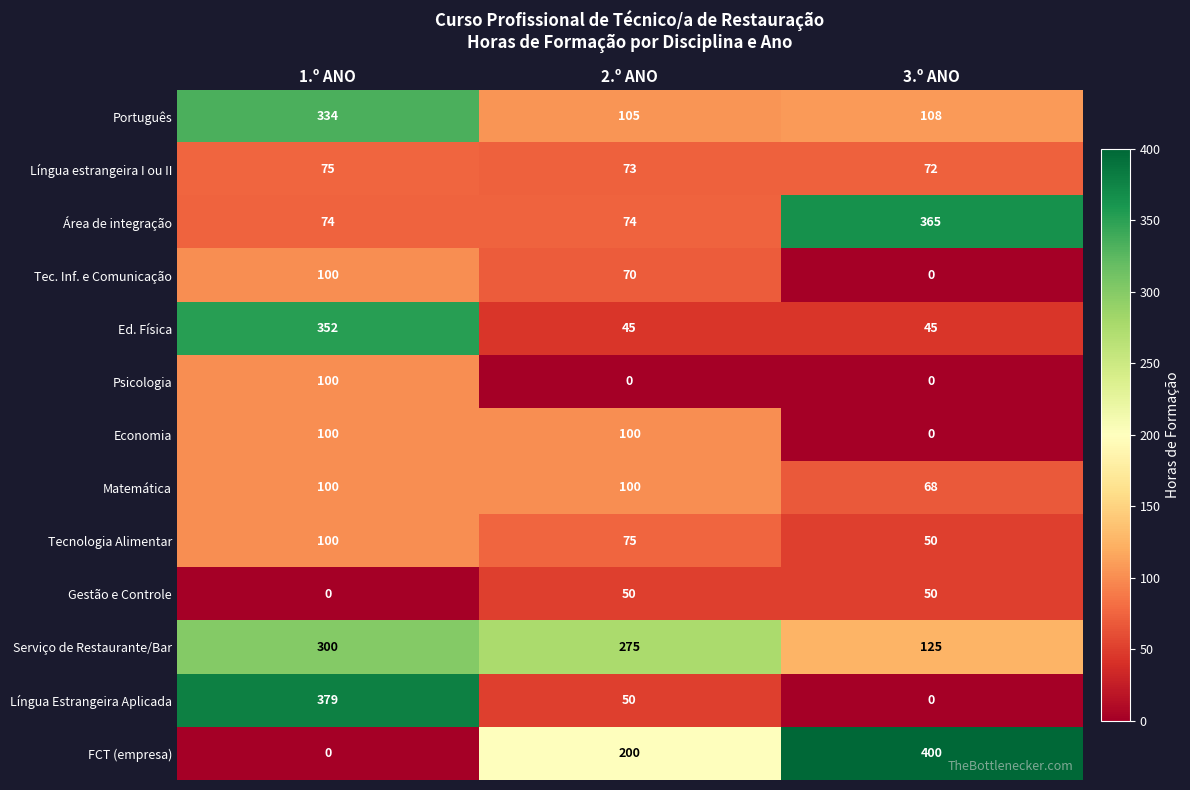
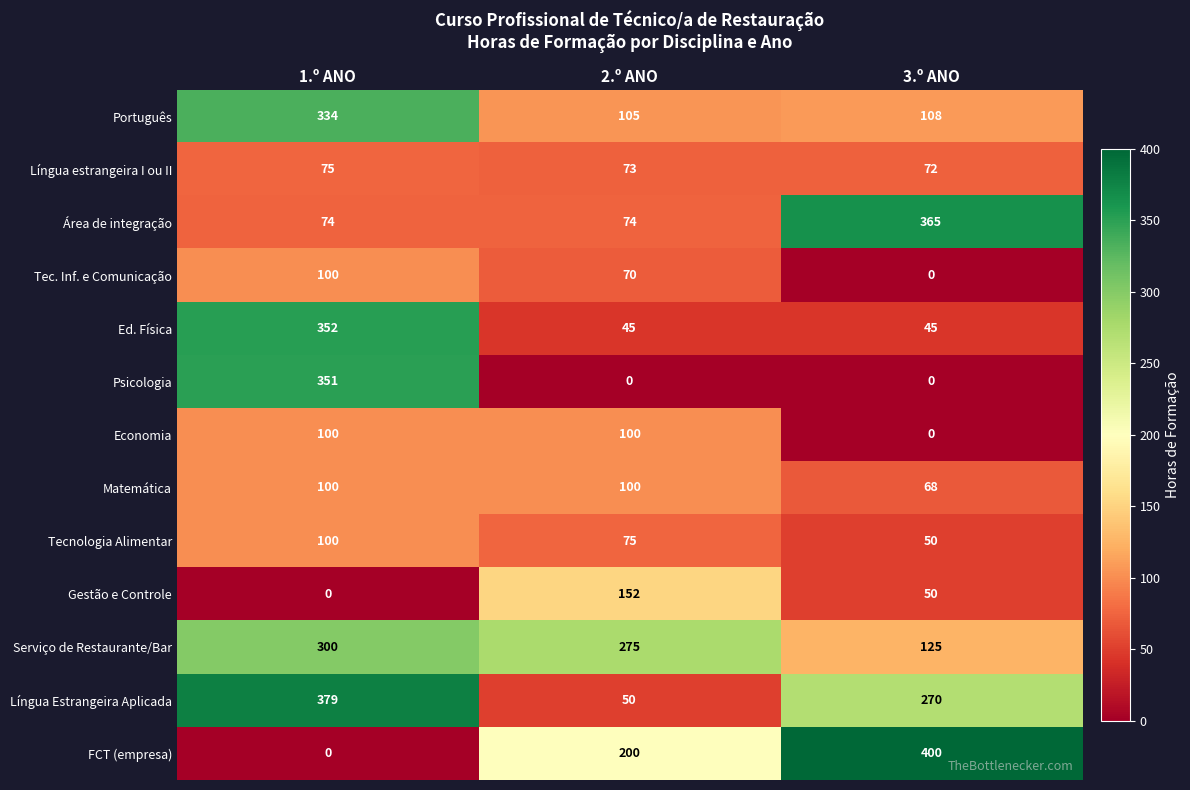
Psicologia, 1.º ANO: 100 -> 351
Gestão e Controle, 2.º ANO: 50 -> 152
Língua Estrangeira Aplicada, 3.º ANO: 0 -> 270
